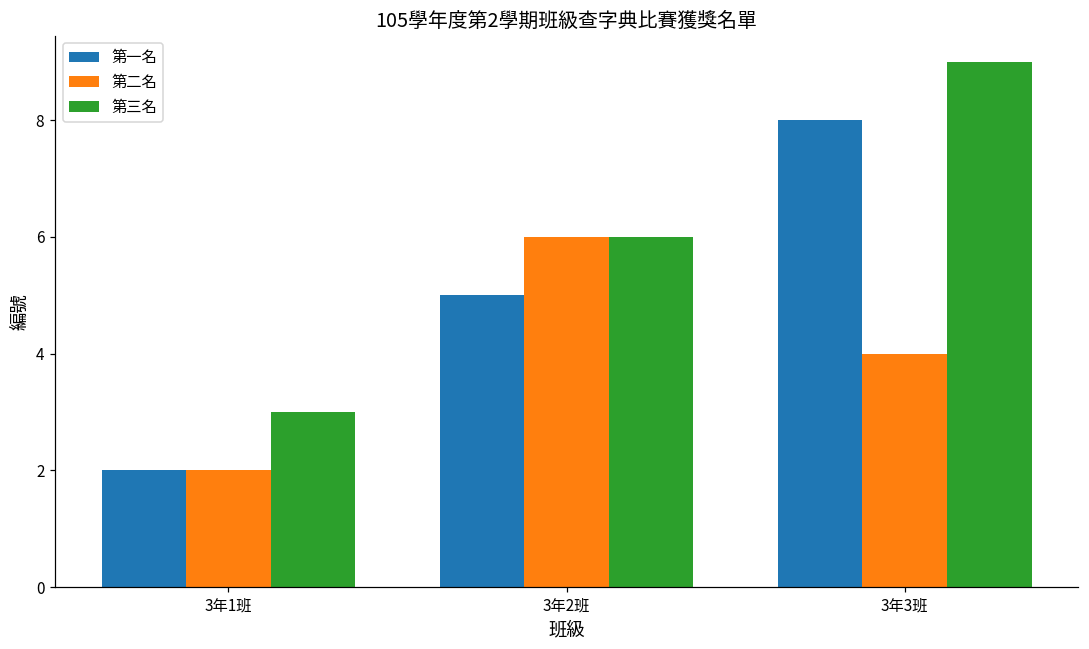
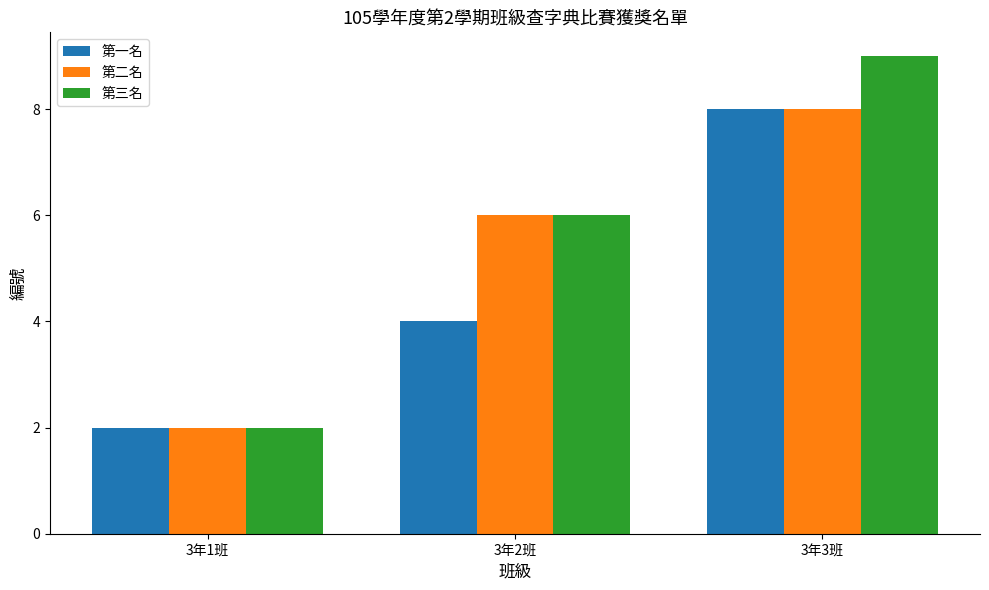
第三名, 3年1班: 3 -> 2
第一名, 3年2班: 5 -> 4
第二名, 3年3班: 4 -> 8
